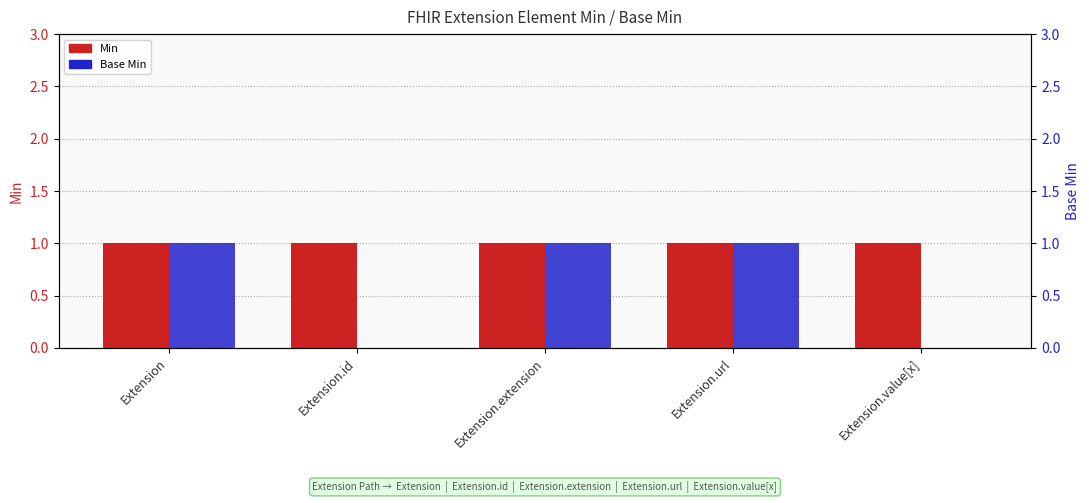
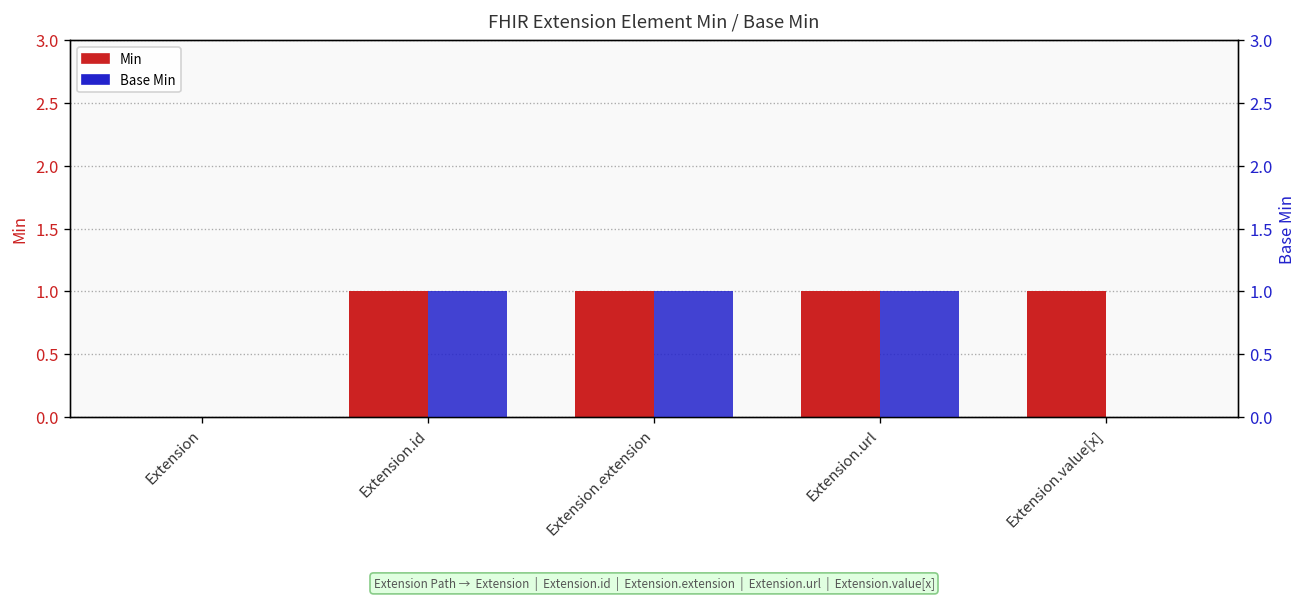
Min, Extension: 1 -> 0
Base Min, Extension: 1 -> 0
Base Min, Extension.id: 0 -> 1
